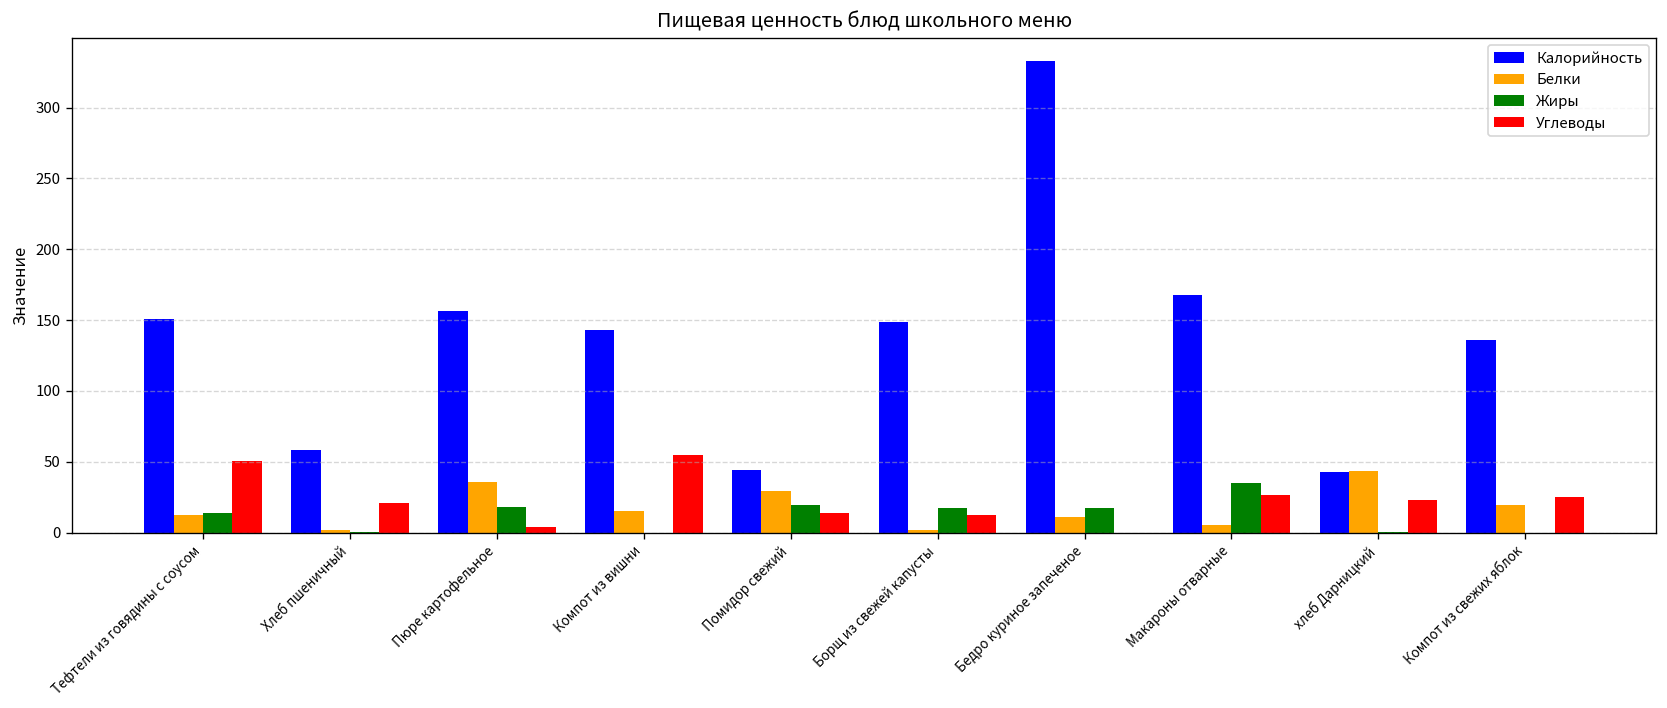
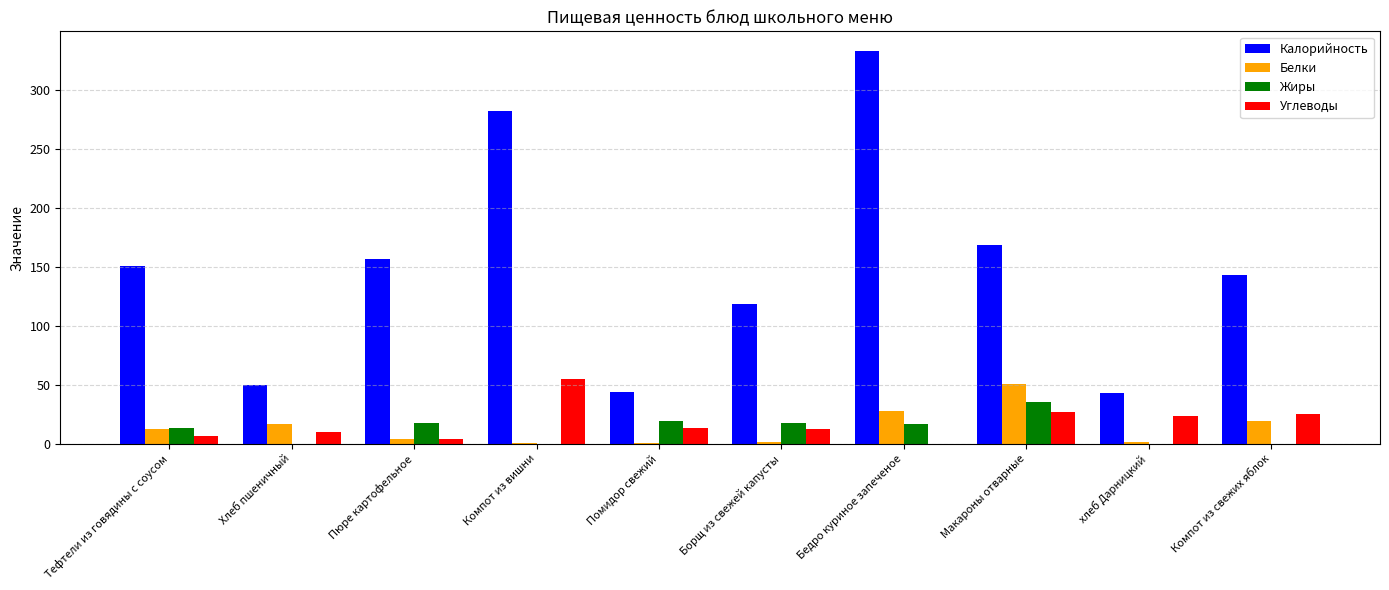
Углеводы, Тефтели из говядины с соусом: 51 -> 7
Калорийность, Хлеб пшеничный: 58 -> 50
Белки, Хлеб пшеничный: 2 -> 16
Углеводы, Хлеб пшеничный: 21 -> 10
Белки, Пюре картофельное: 35 -> 4
Калорийность, Компот из вишни: 143 -> 282
Белки, Компот из вишни: 15 -> 0
Белки, Помидор свежий: 30 -> 1
Калорийность, Борщ из свежей капусты: 149 -> 118
Белки, Бедро куриное запеченое: 11 -> 28
Белки, Макароны отварные: 6 -> 51
Белки, хлеб Дарницкий: 43 -> 1
Калорийность, Компот из свежих яблок: 136 -> 143
